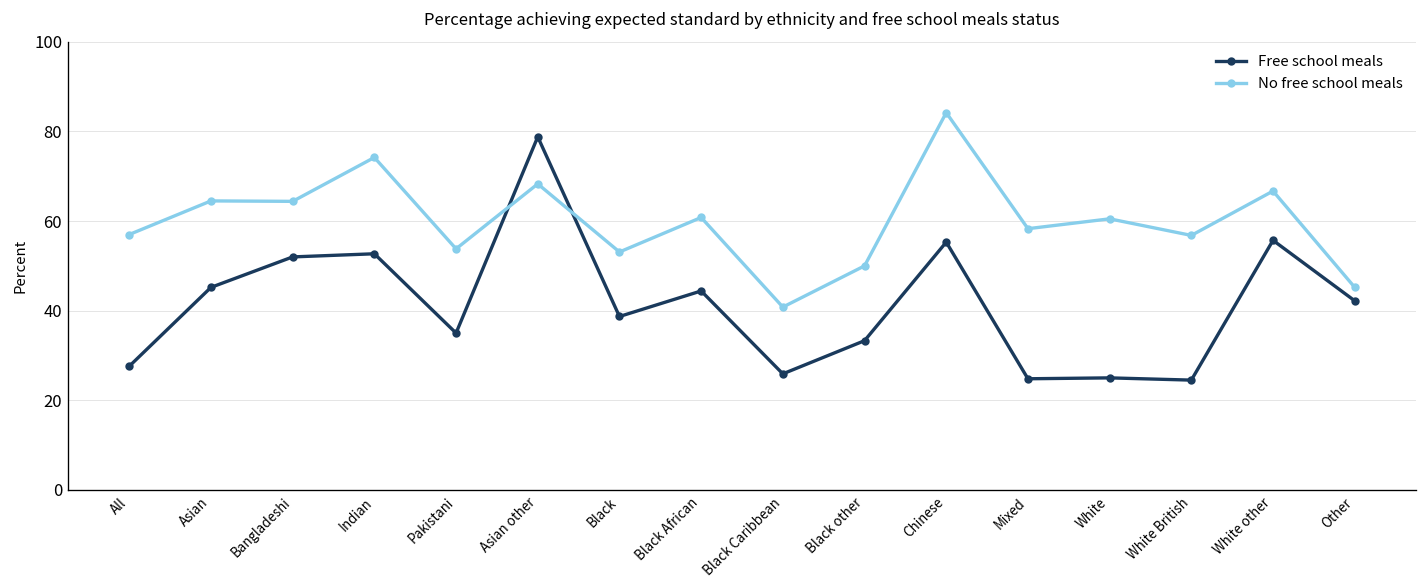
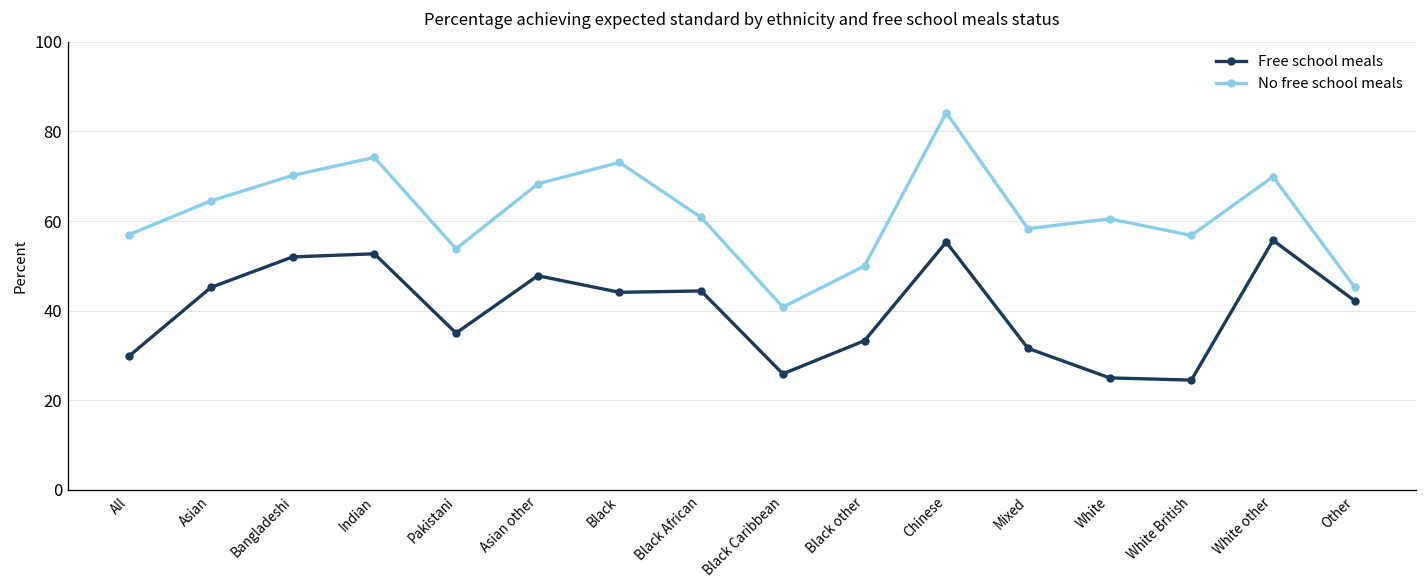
Free school meals, All: 28 -> 30
No free school meals, Bangladeshi: 64 -> 70
Free school meals, Asian other: 79 -> 48
Free school meals, Black: 39 -> 44
No free school meals, Black: 53 -> 73
Free school meals, Mixed: 25 -> 32
No free school meals, White other: 67 -> 70
